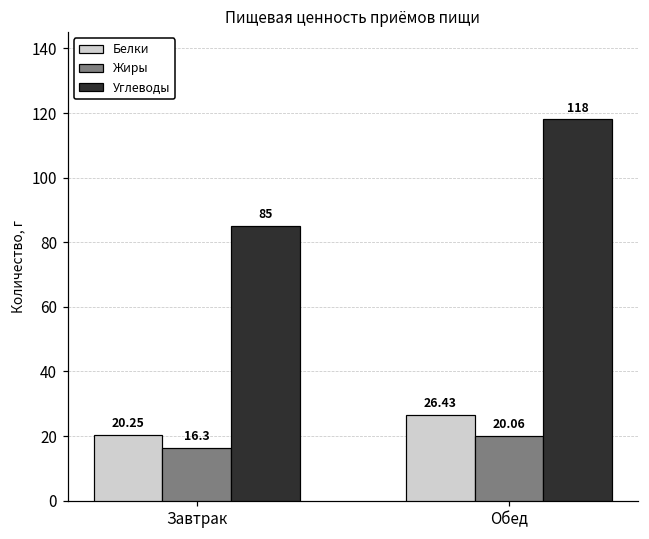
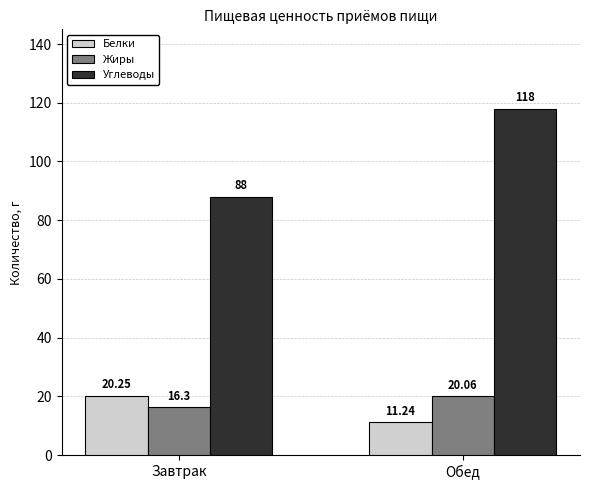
Углеводы, Завтрак: 85 -> 88
Белки, Обед: 26.43 -> 11.24
